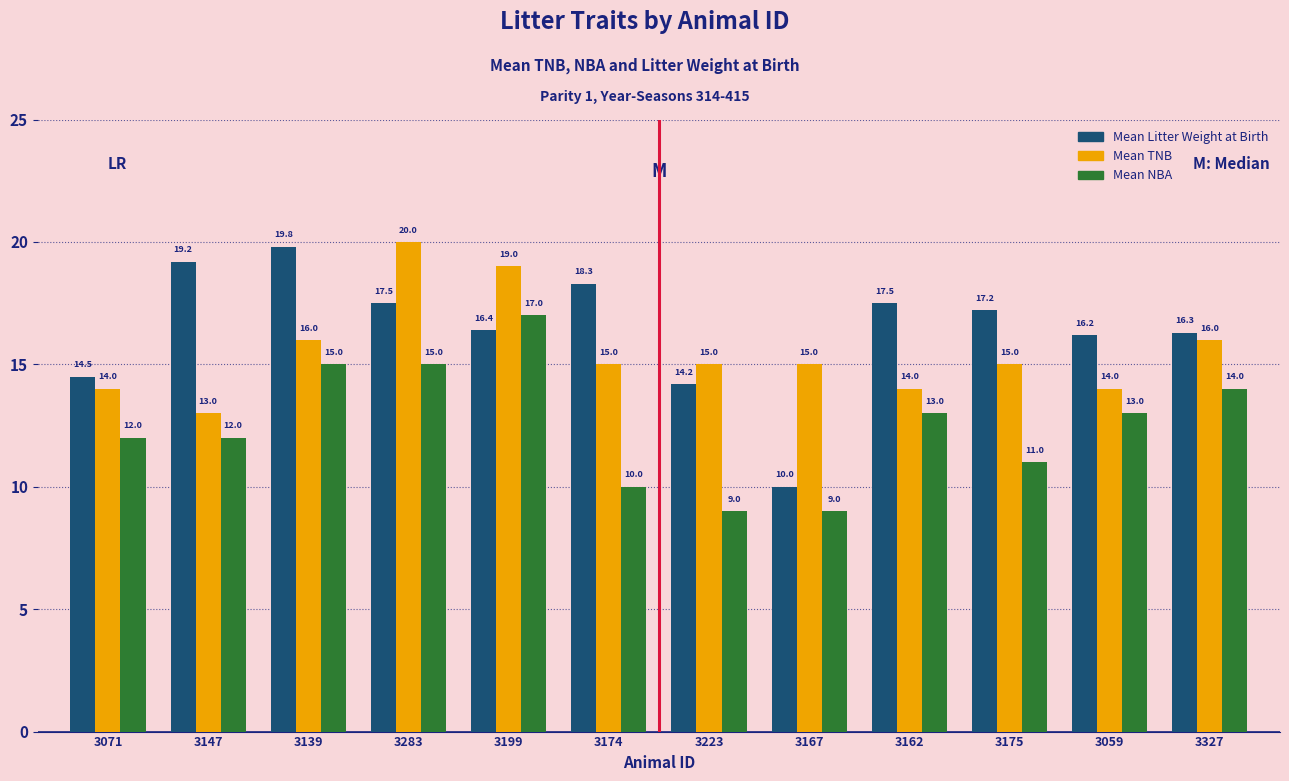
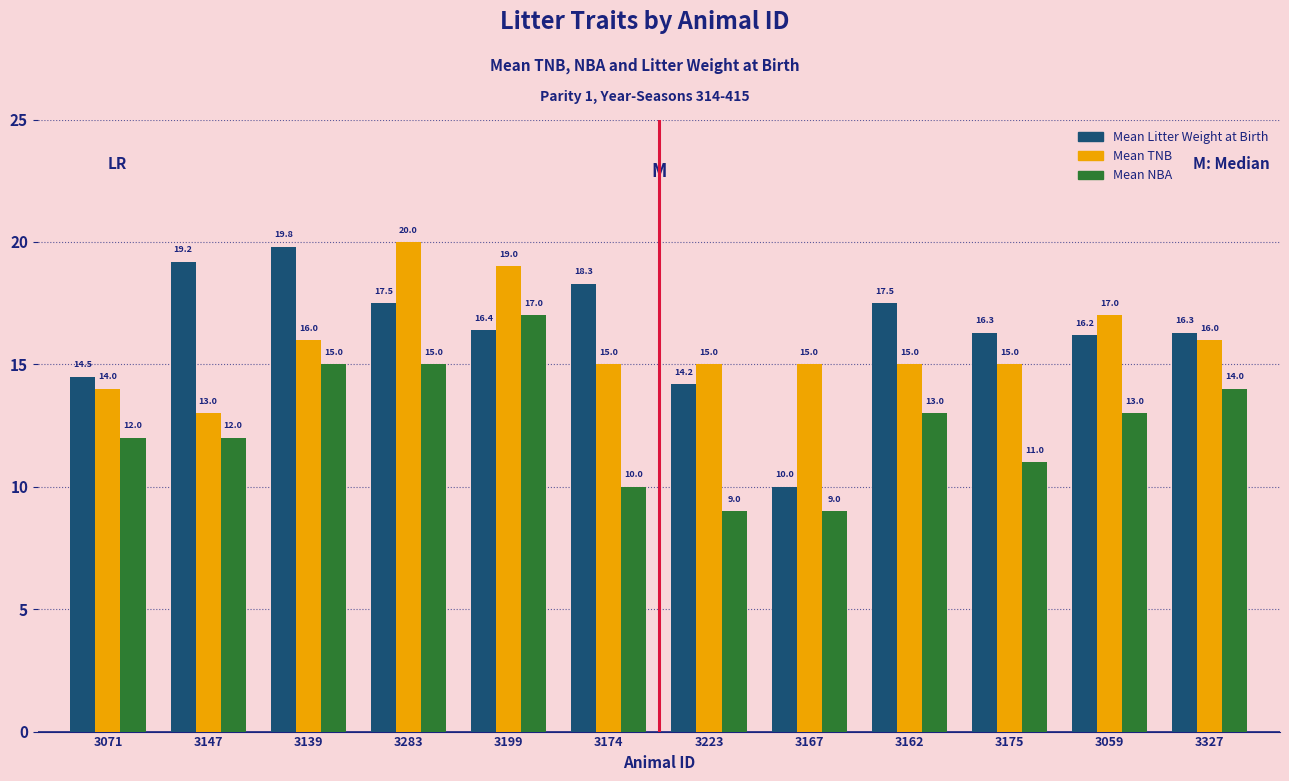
Mean TNB, 3162: 14.0 -> 15.0
Mean Litter Weight at Birth, 3175: 17.2 -> 16.3
Mean TNB, 3059: 14.0 -> 17.0
